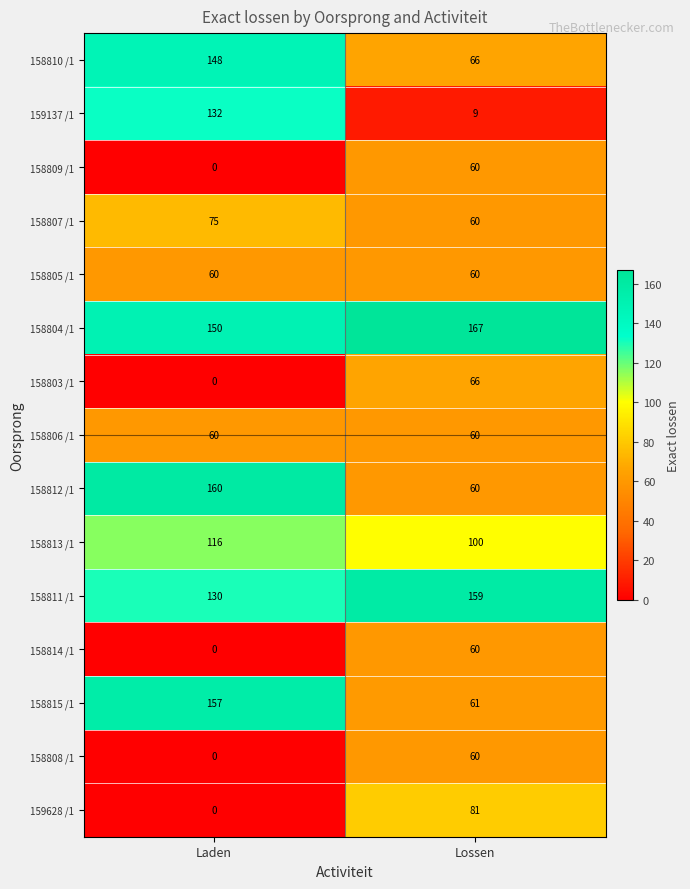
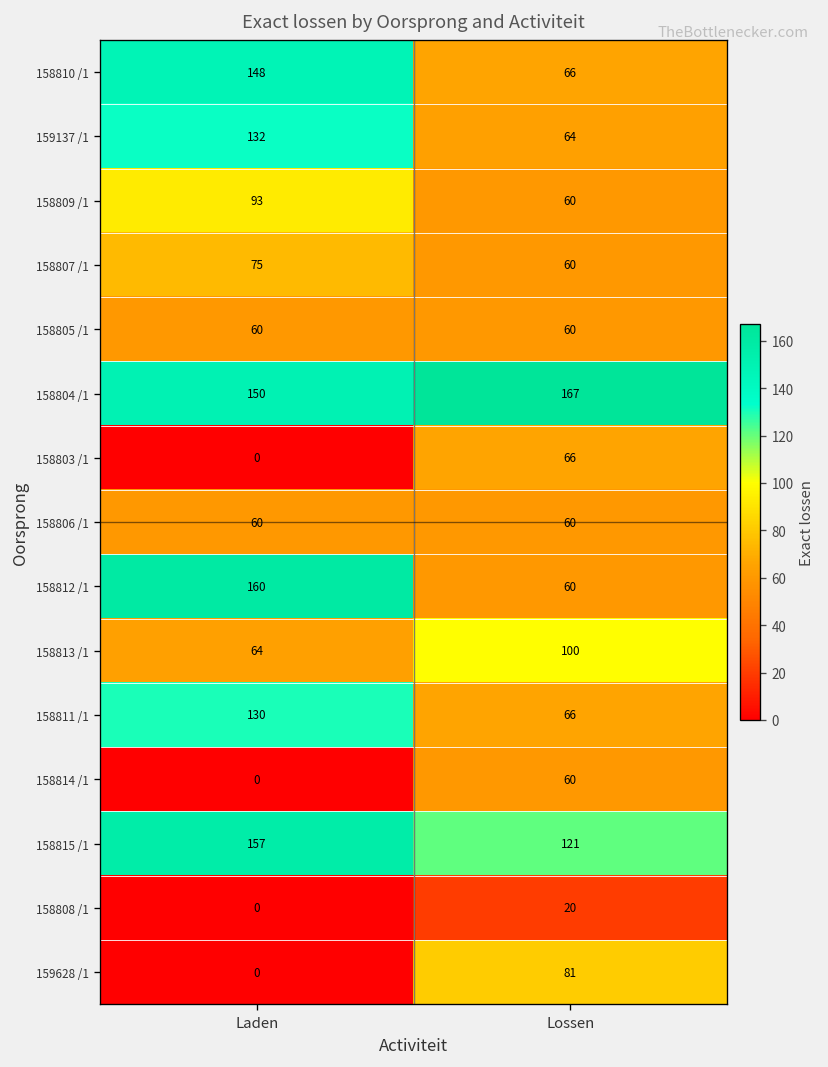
159137 /1, Lossen: 9 -> 64
158809 /1, Laden: 0 -> 93
158813 /1, Laden: 116 -> 64
158811 /1, Lossen: 159 -> 66
158815 /1, Lossen: 61 -> 121
158808 /1, Lossen: 60 -> 20
